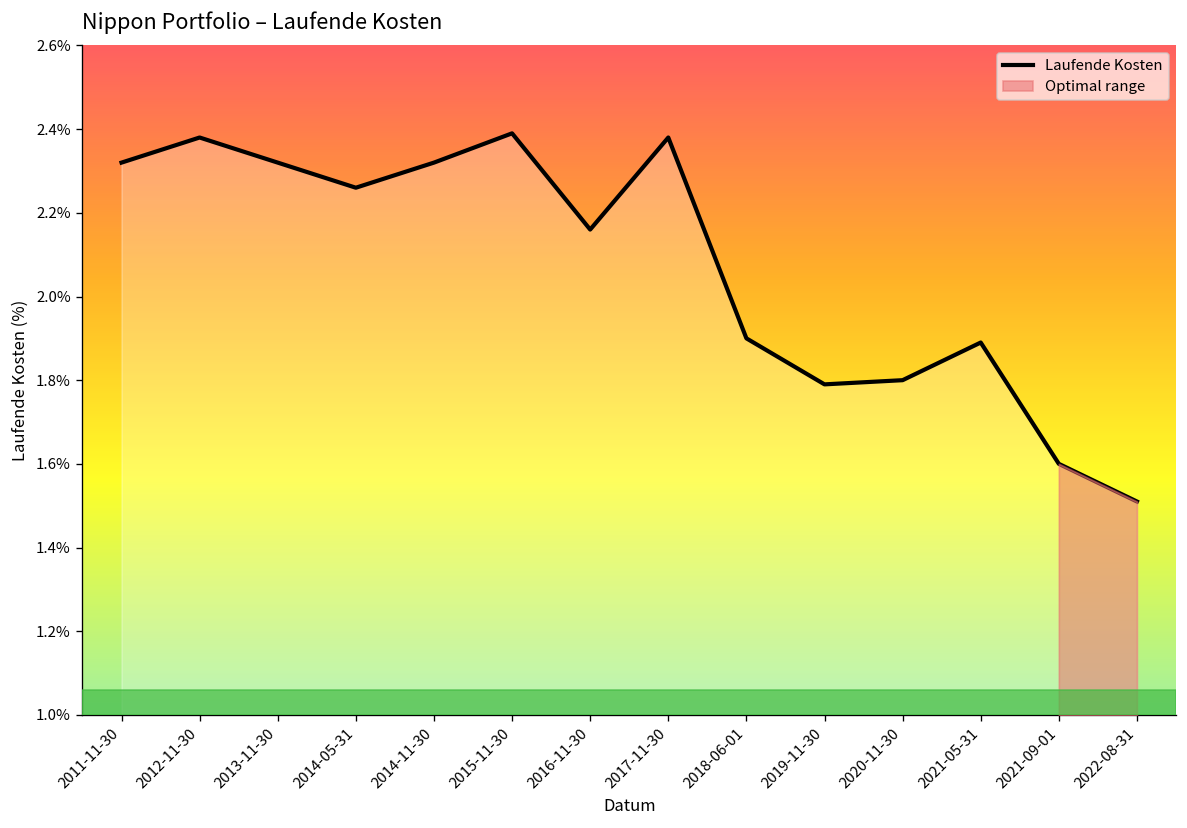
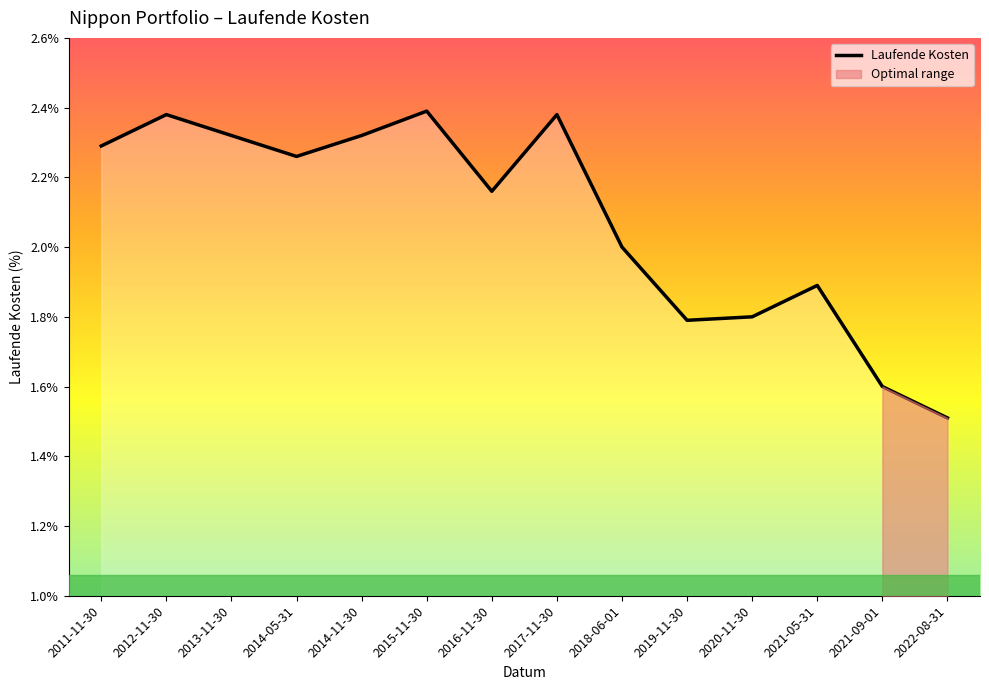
Laufende Kosten, 2011-11-30: 2.32% -> 2.29%
Laufende Kosten, 2018-06-01: 1.9% -> 2.0%
